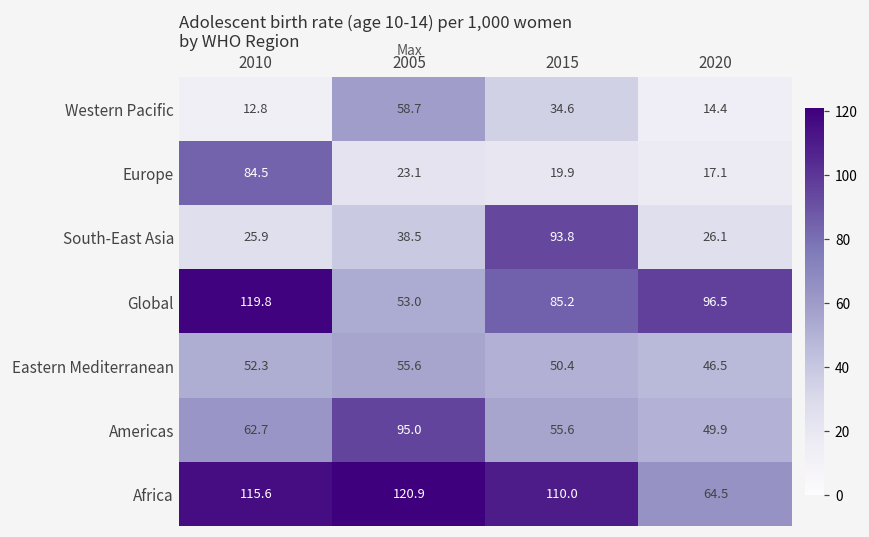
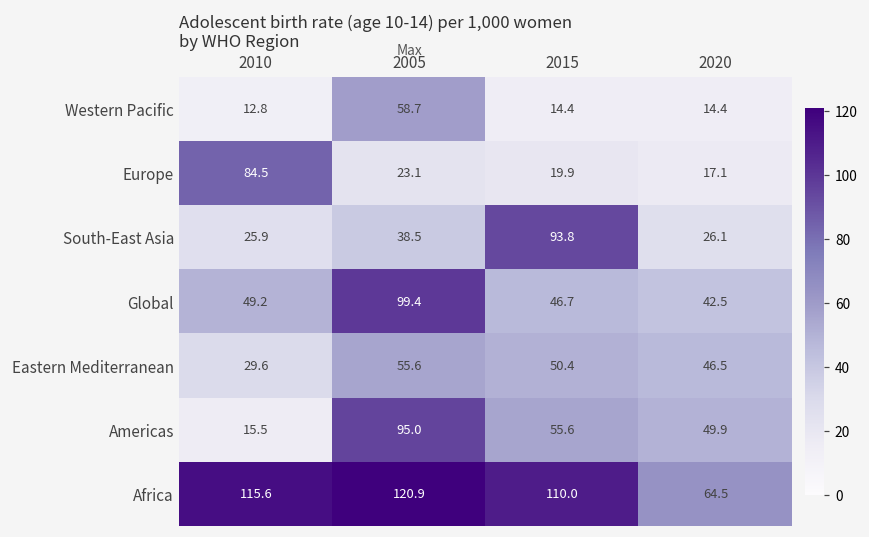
Western Pacific, 2015: 34.6 -> 14.4
Global, 2010: 119.8 -> 49.2
Global, 2005: 53.0 -> 99.4
Global, 2015: 85.2 -> 46.7
Global, 2020: 96.5 -> 42.5
Eastern Mediterranean, 2010: 52.3 -> 29.6
Americas, 2010: 62.7 -> 15.5
